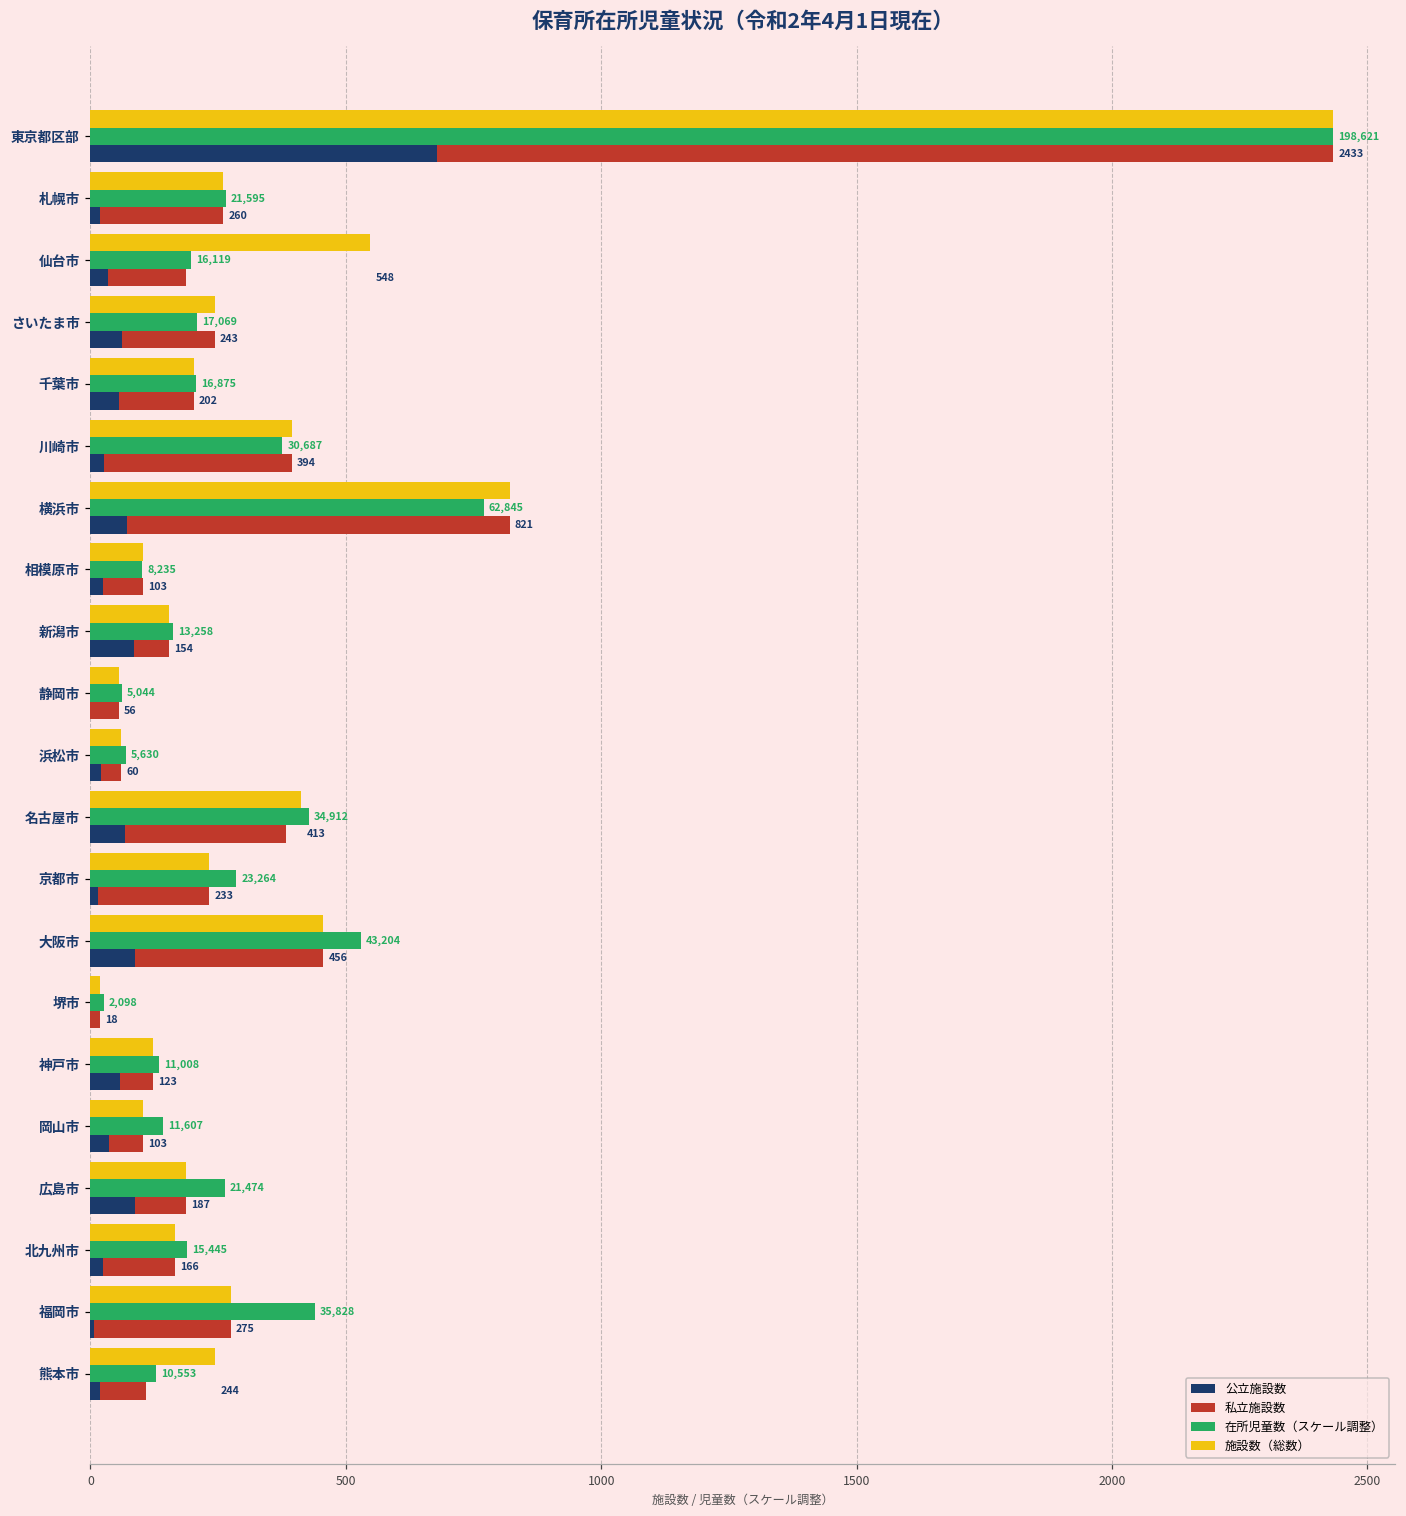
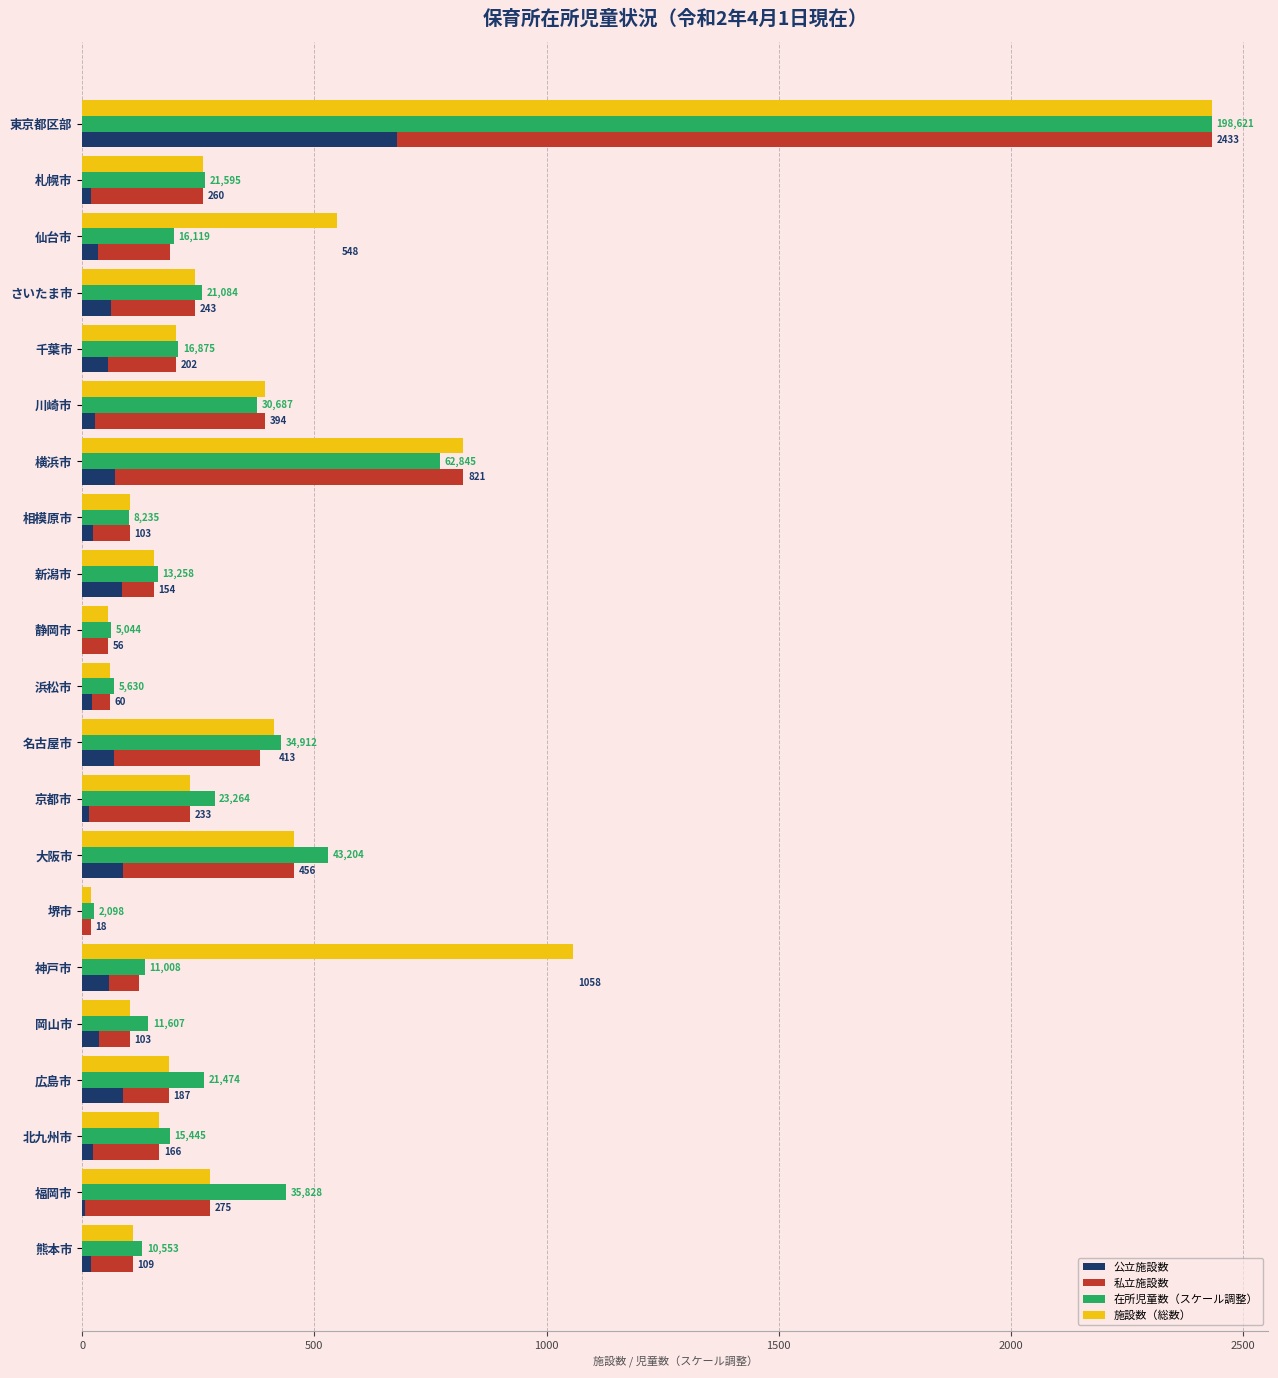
在所児童数（スケール調整）, さいたま市: 17,069 -> 21,084
施設数（総数）, 神戸市: 123 -> 1058
施設数（総数）, 熊本市: 244 -> 109
